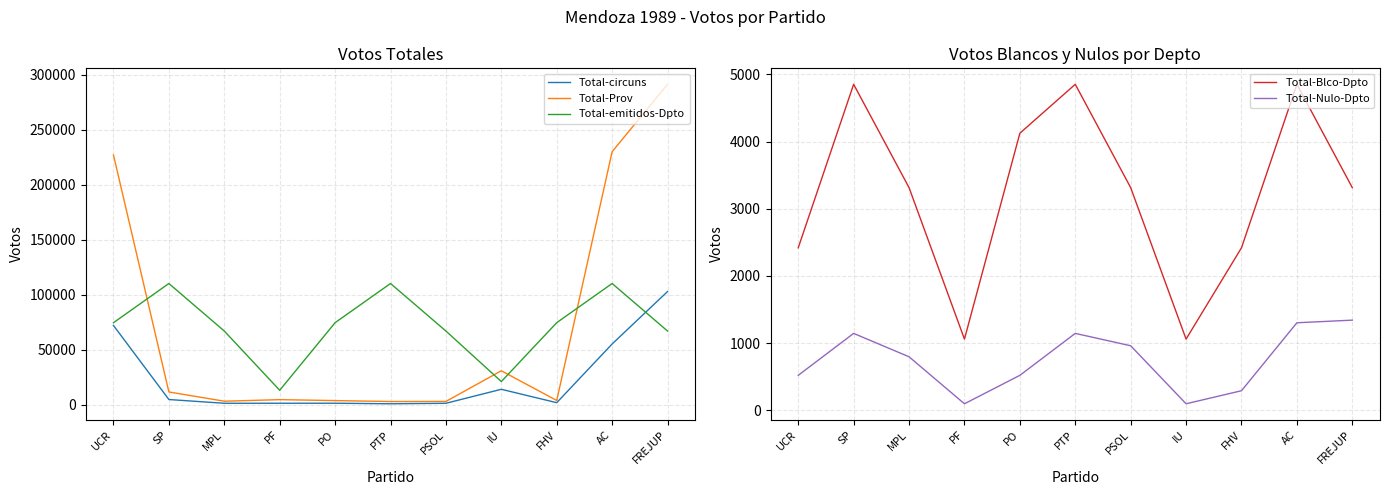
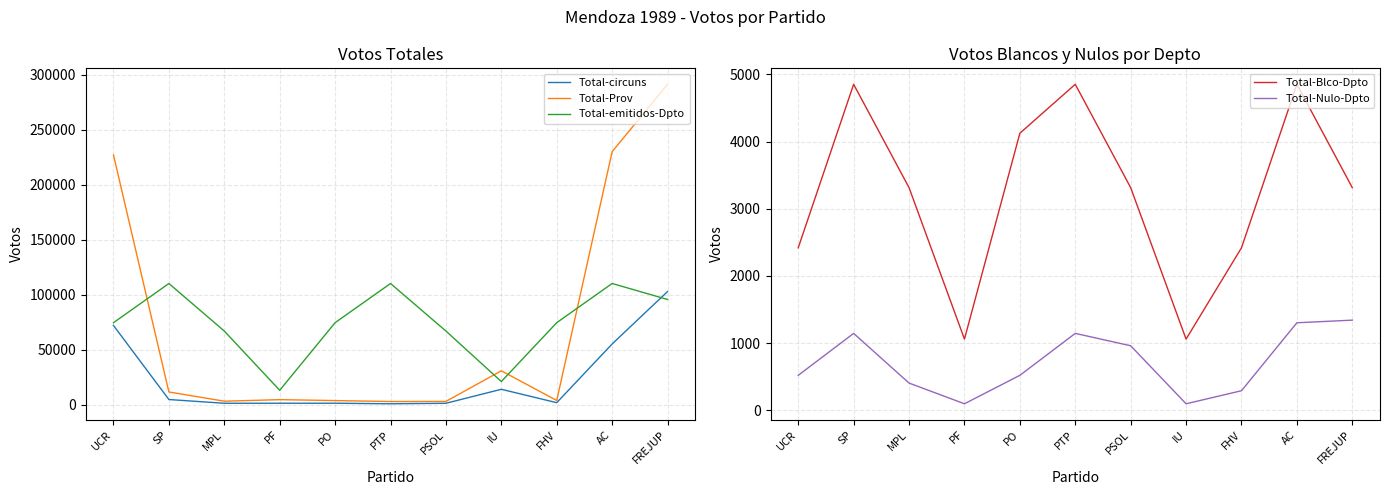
Votos Totales, Total-emitidos-Dpto, FREJUP: 67000 -> 96000
Votos Blancos y Nulos por Depto, Total-Nulo-Dpto, MPL: 800 -> 400
